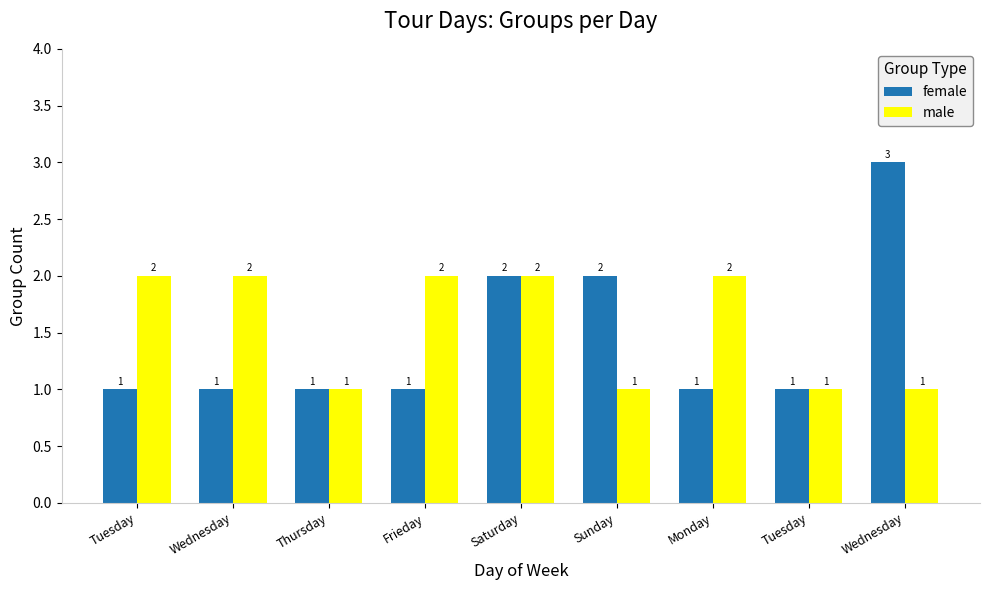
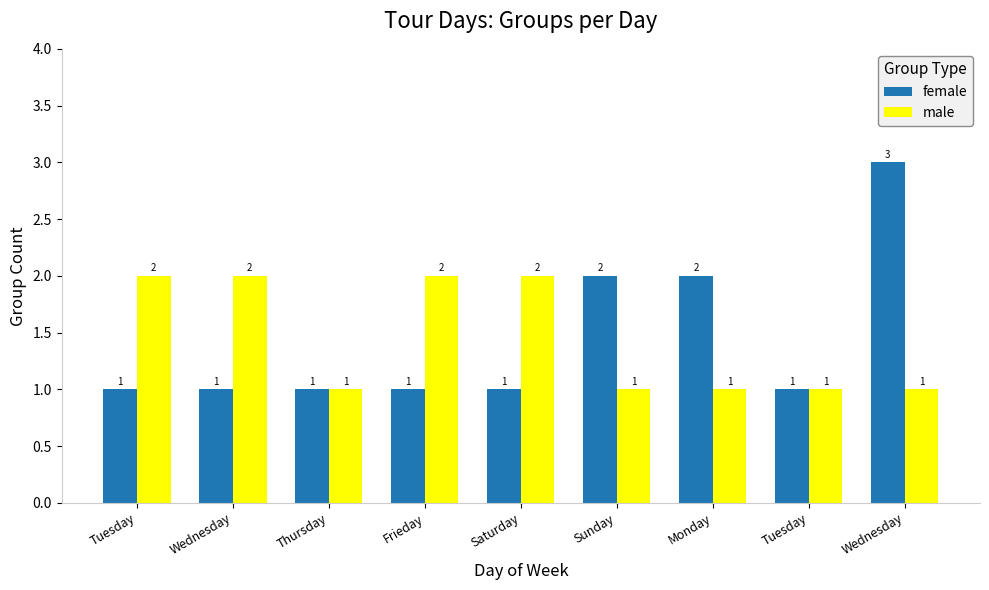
female, Saturday: 2 -> 1
female, Monday: 1 -> 2
male, Monday: 2 -> 1
